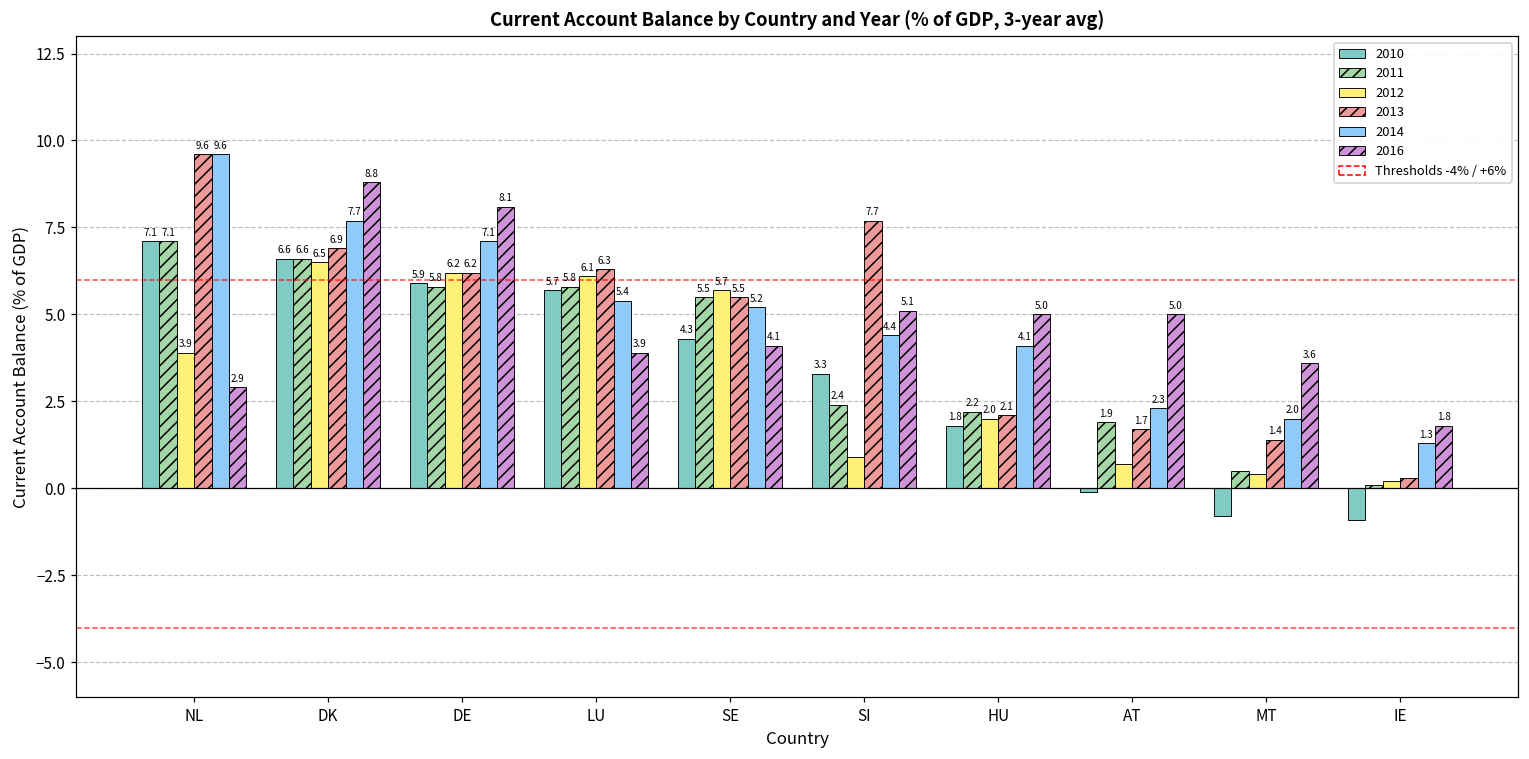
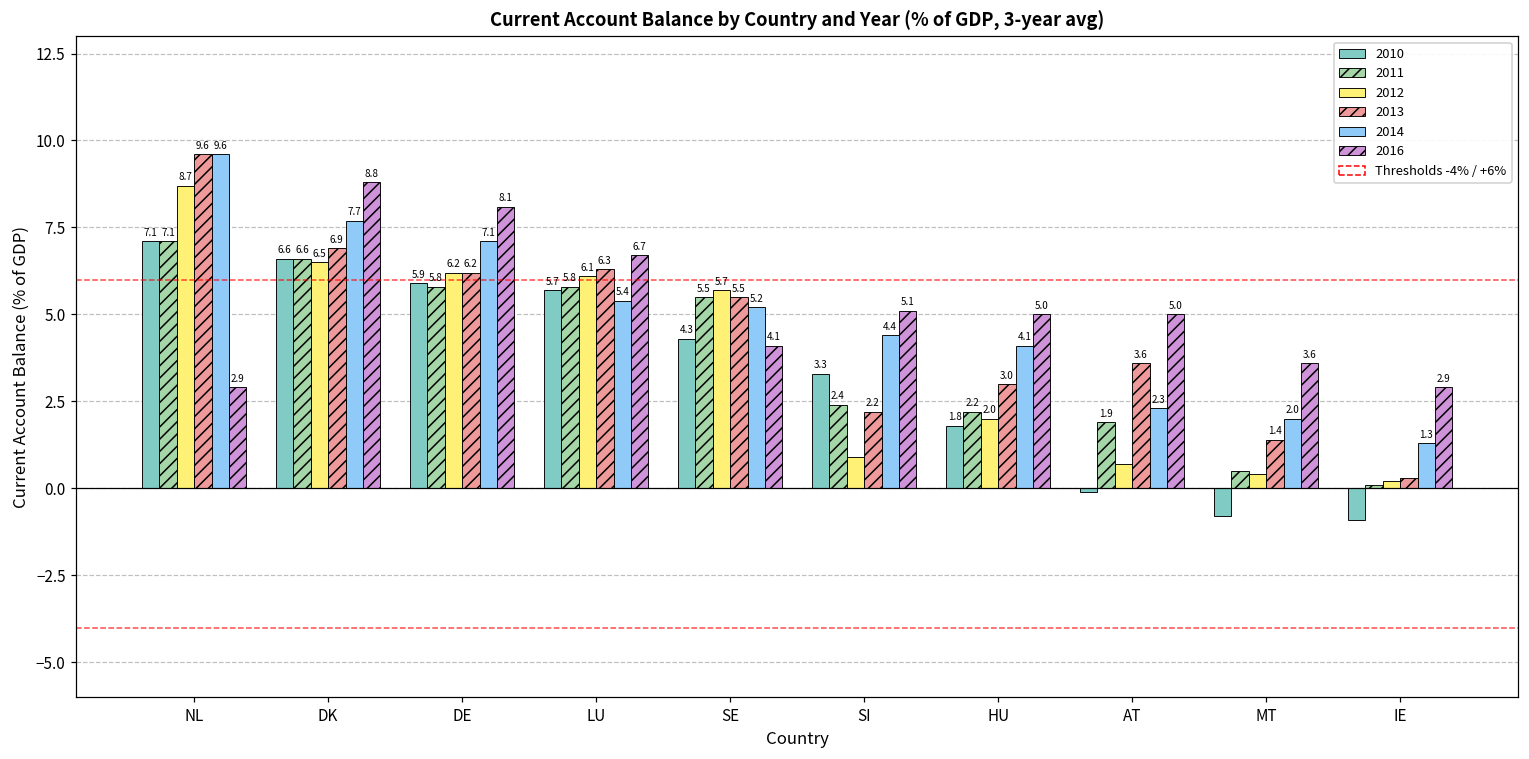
2012, NL: 3.9 -> 8.7
2016, LU: 3.9 -> 6.7
2013, SI: 7.7 -> 2.2
2013, HU: 2.1 -> 3.0
2013, AT: 1.7 -> 3.6
2016, IE: 1.8 -> 2.9
